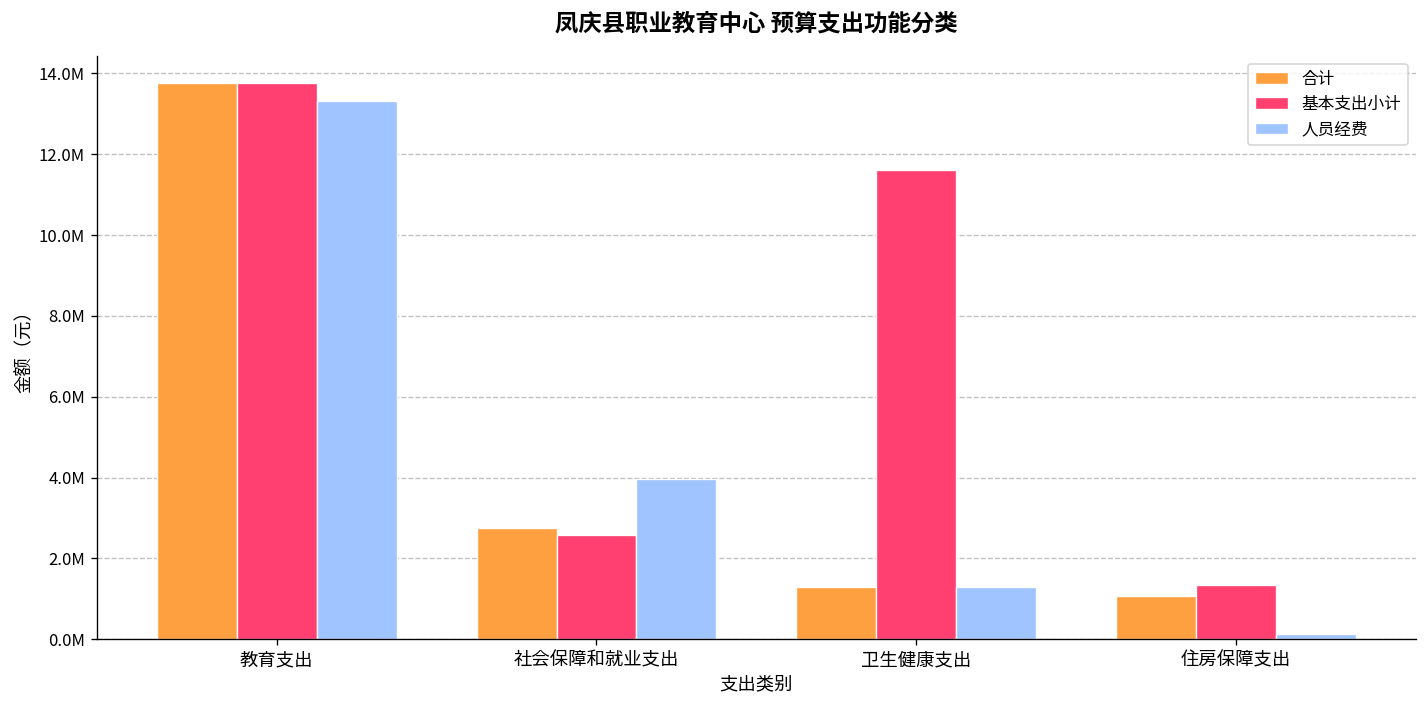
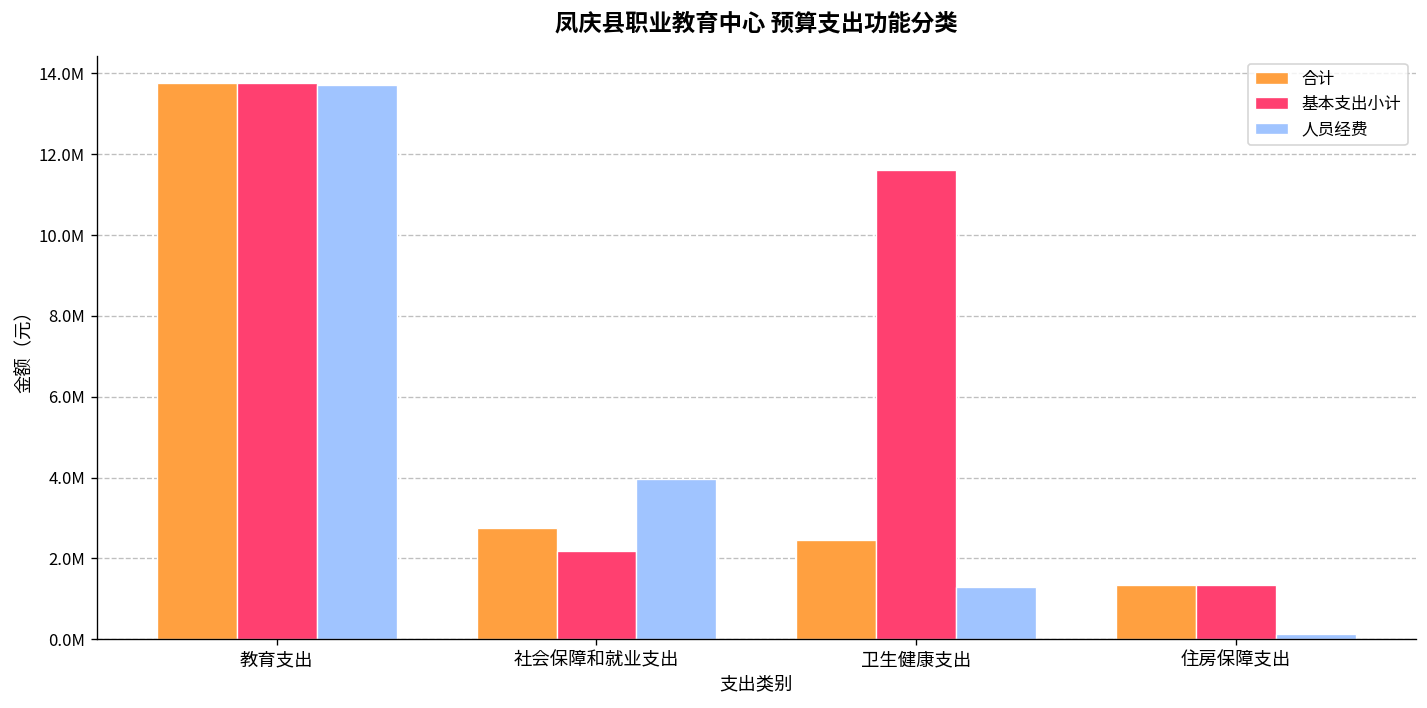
人员经费, 教育支出: 13300000 -> 13700000
基本支出小计, 社会保障和就业支出: 2600000 -> 2200000
合计, 卫生健康支出: 1300000 -> 2500000
合计, 住房保障支出: 1100000 -> 1300000
